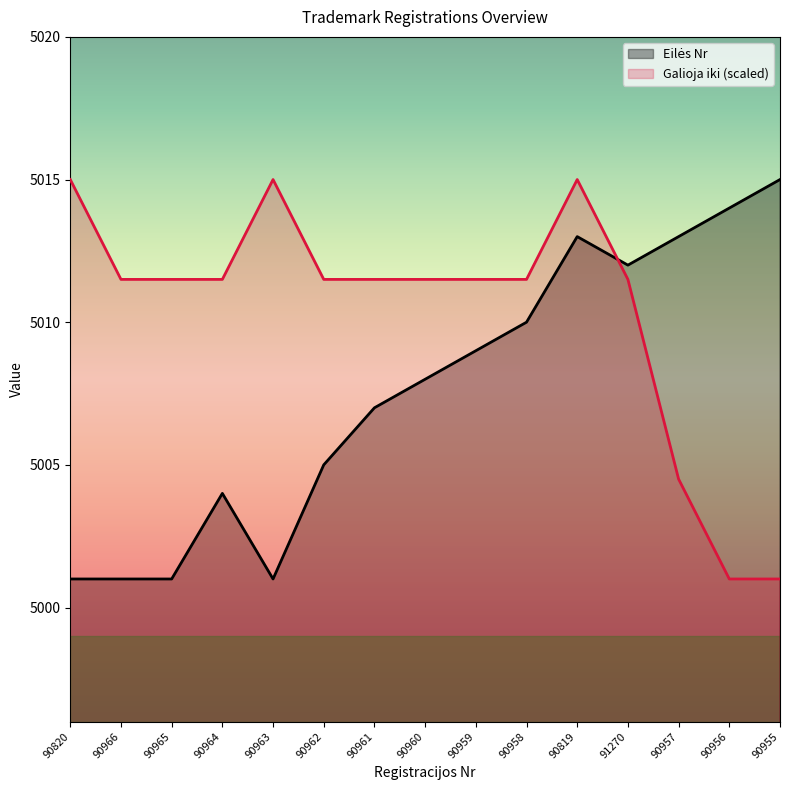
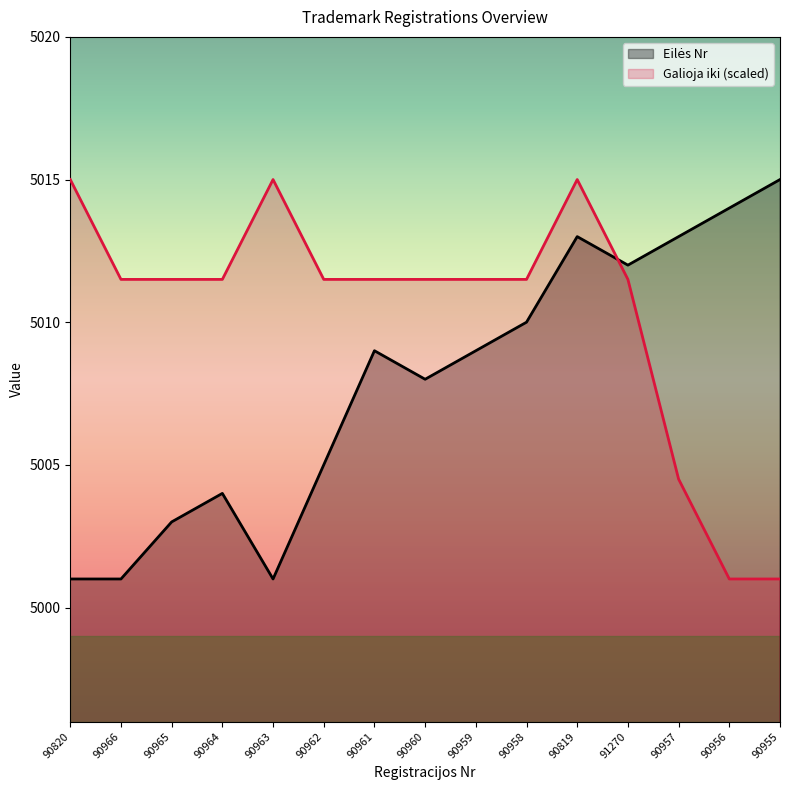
Eilės Nr, 90965: 5001 -> 5003
Eilės Nr, 90961: 5007 -> 5009
